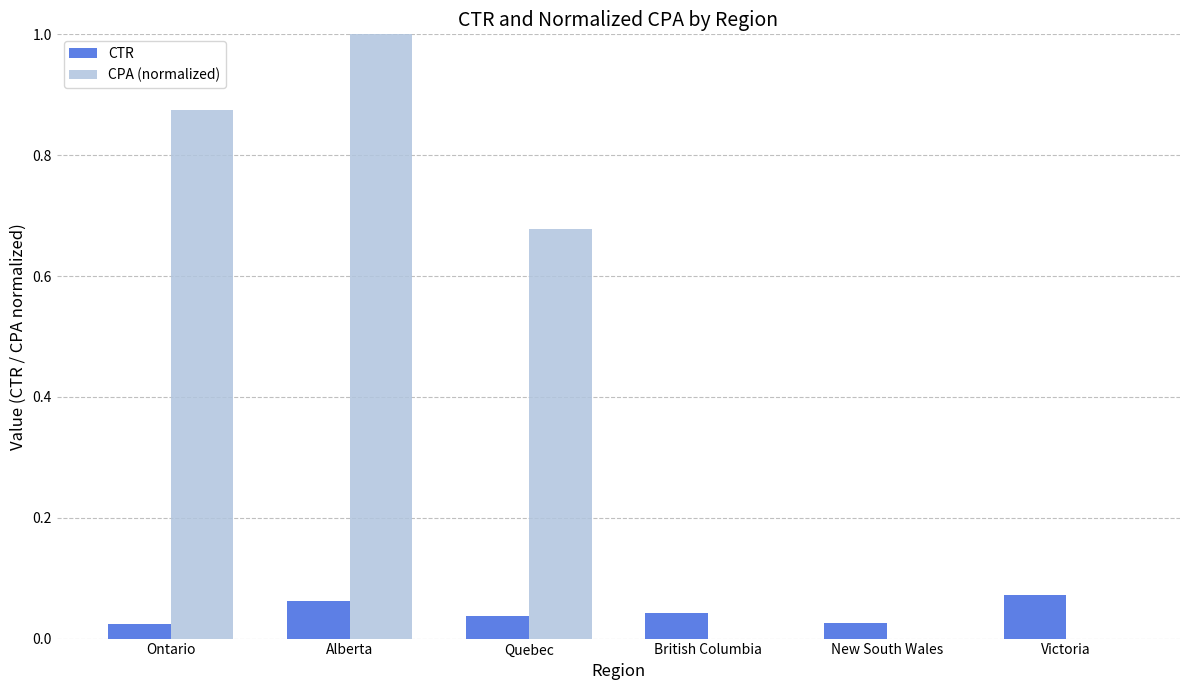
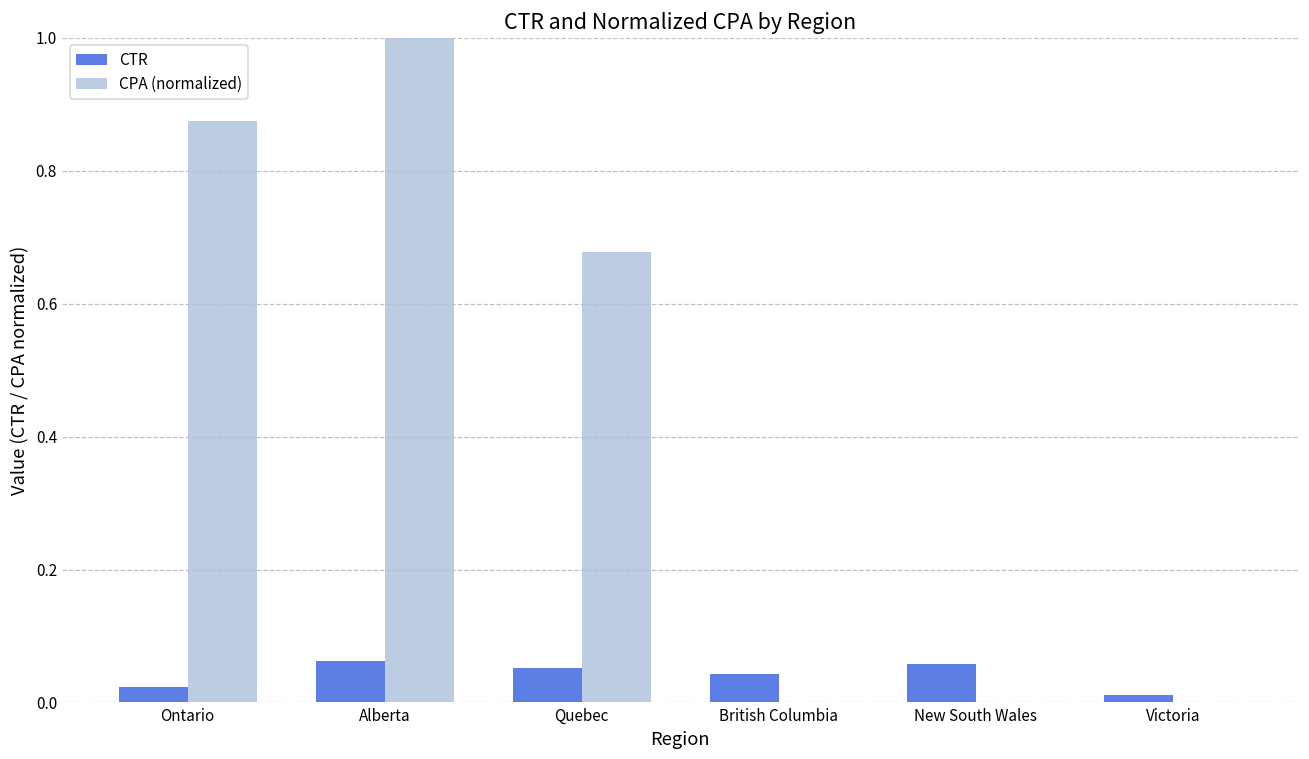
CTR, Quebec: 0.04 -> 0.05
CTR, New South Wales: 0.03 -> 0.06
CTR, Victoria: 0.07 -> 0.01
